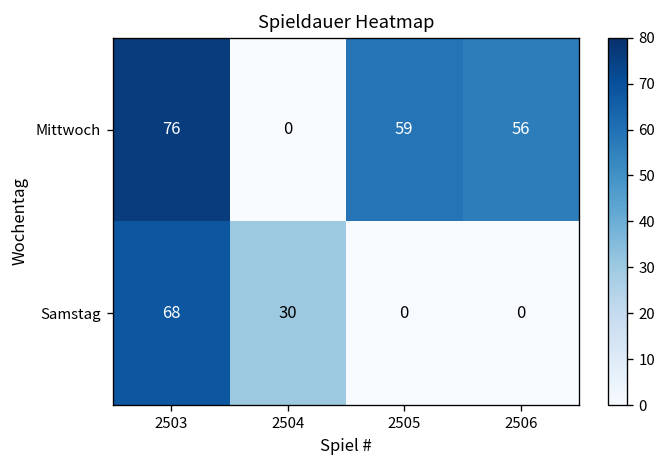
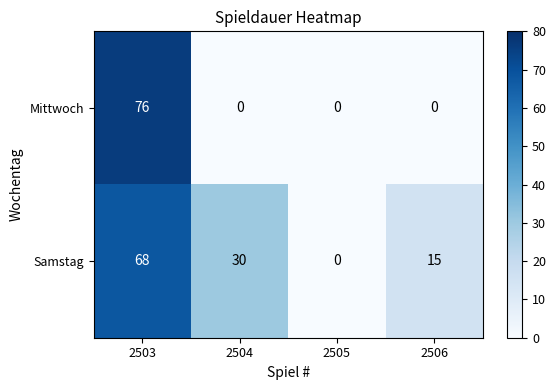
Mittwoch, 2505: 59 -> 0
Mittwoch, 2506: 56 -> 0
Samstag, 2506: 0 -> 15
